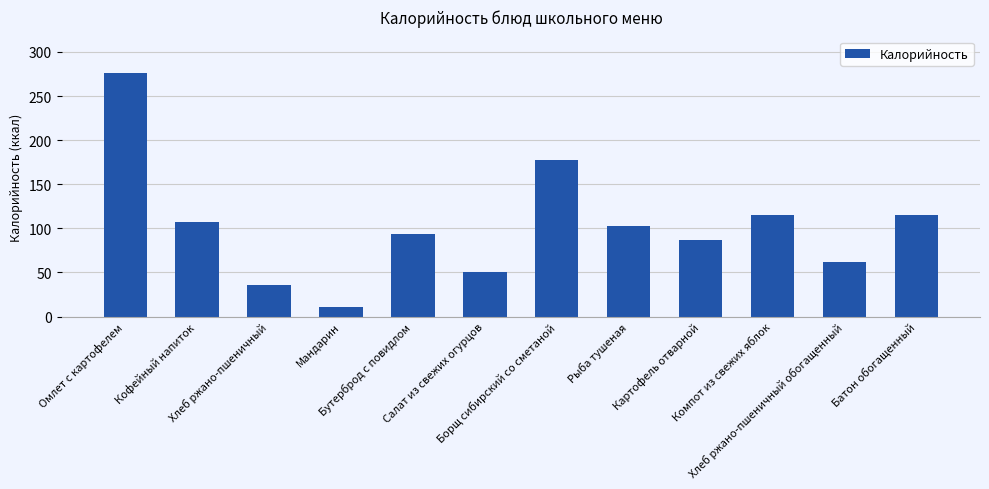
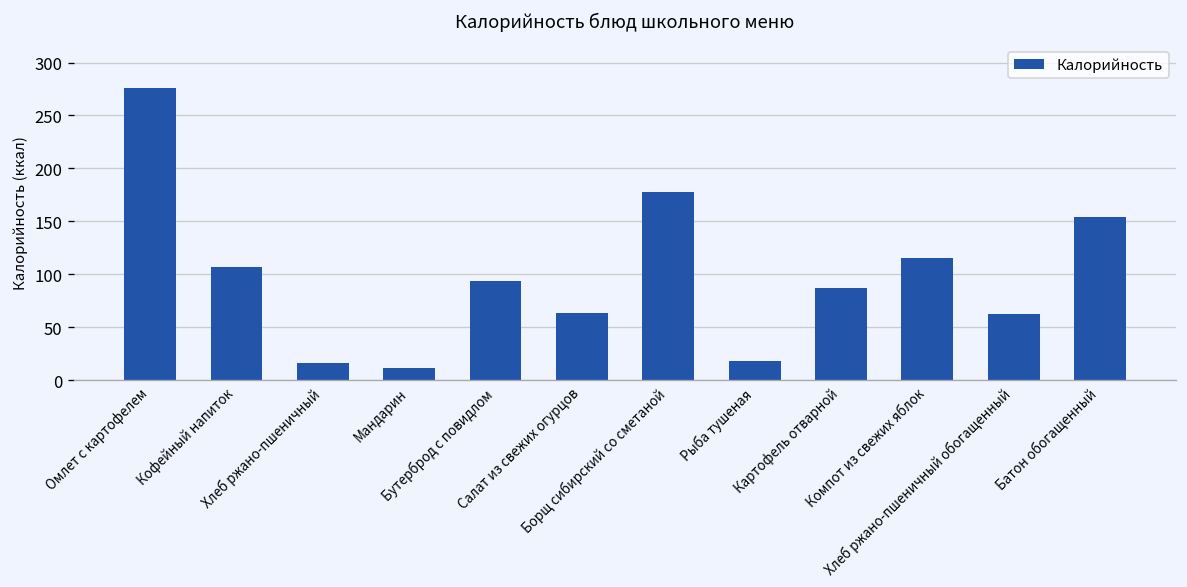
Хлеб ржано-пшеничный: 40 -> 20
Салат из свежих огурцов: 50 -> 60
Рыба тушеная: 100 -> 20
Батон обогащенный: 120 -> 150
